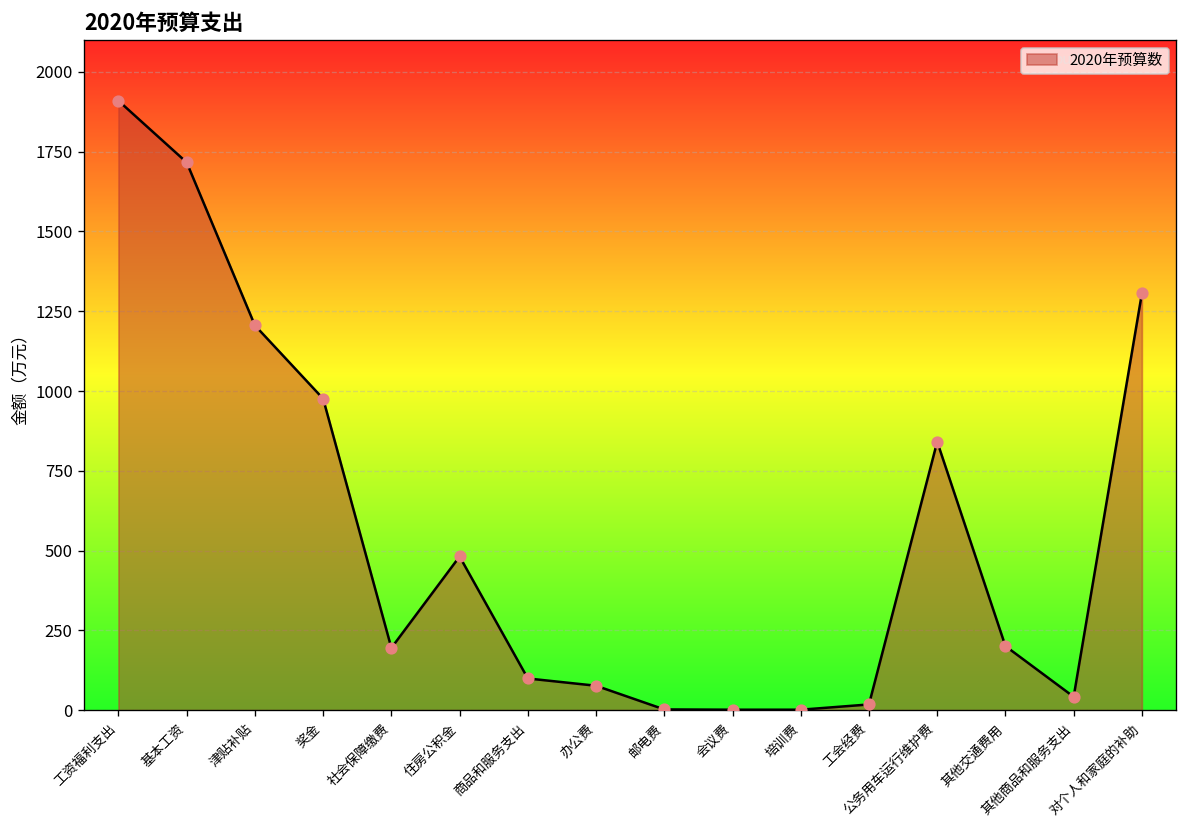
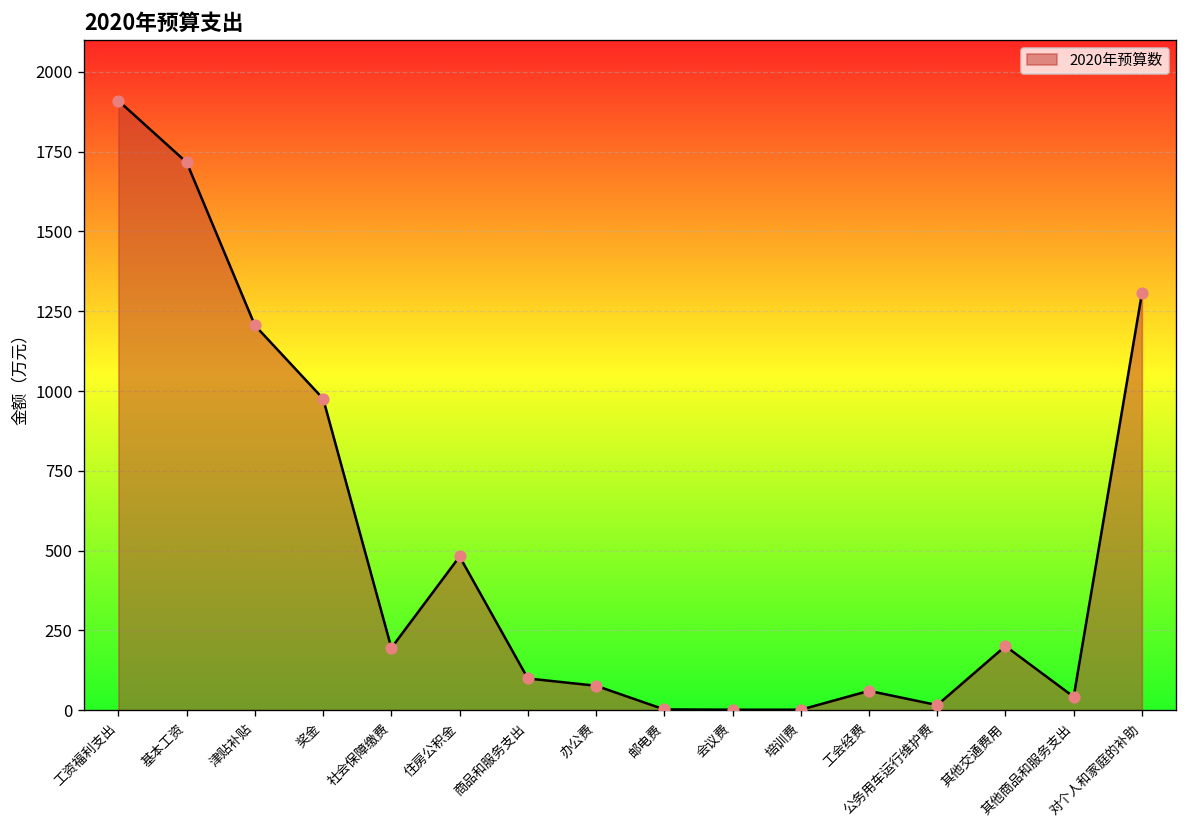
工会经费: 20 -> 60
公务用车运行维护费: 840 -> 20
